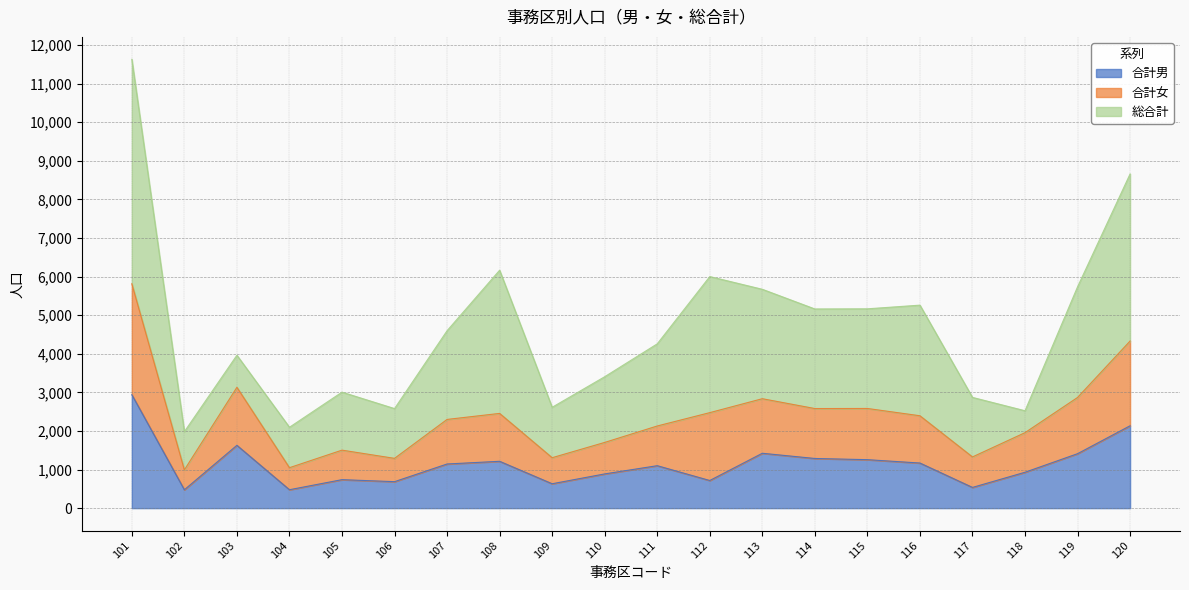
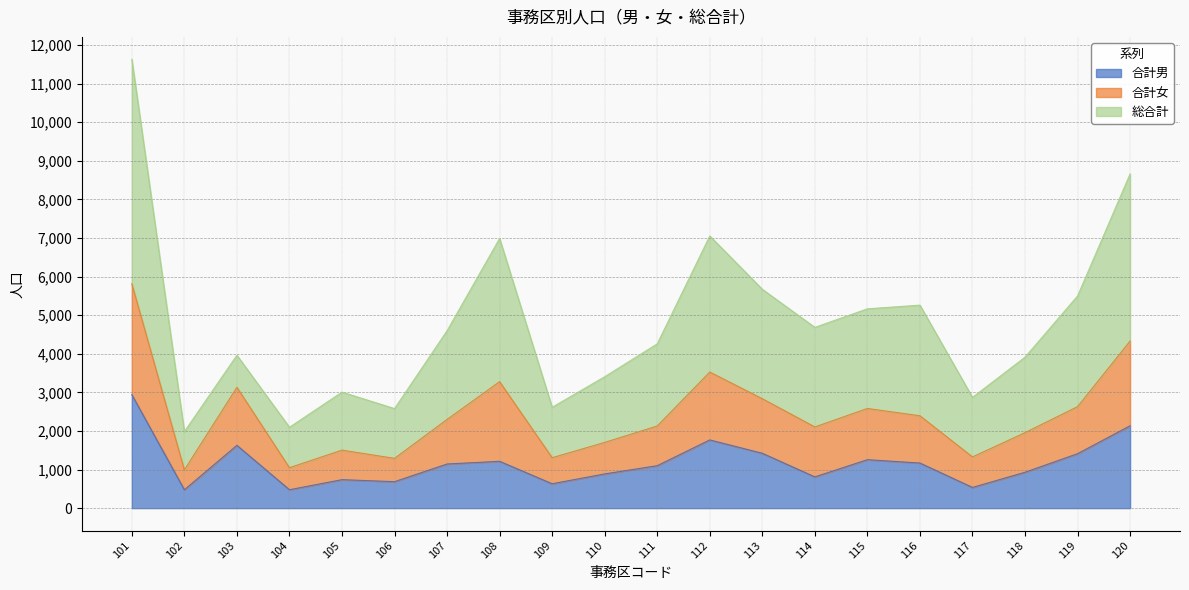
合計女, 108: 1,200 -> 2,100
合計男, 112: 700 -> 1,800
合計男, 114: 1,300 -> 800
総合計, 118: 600 -> 2,000
合計女, 119: 1,500 -> 1,200
